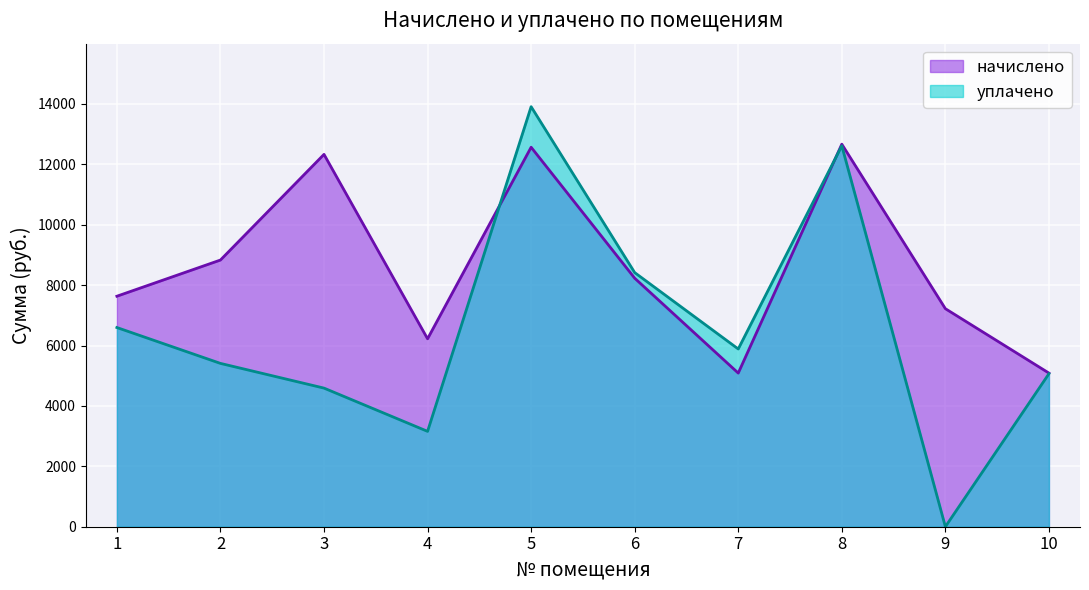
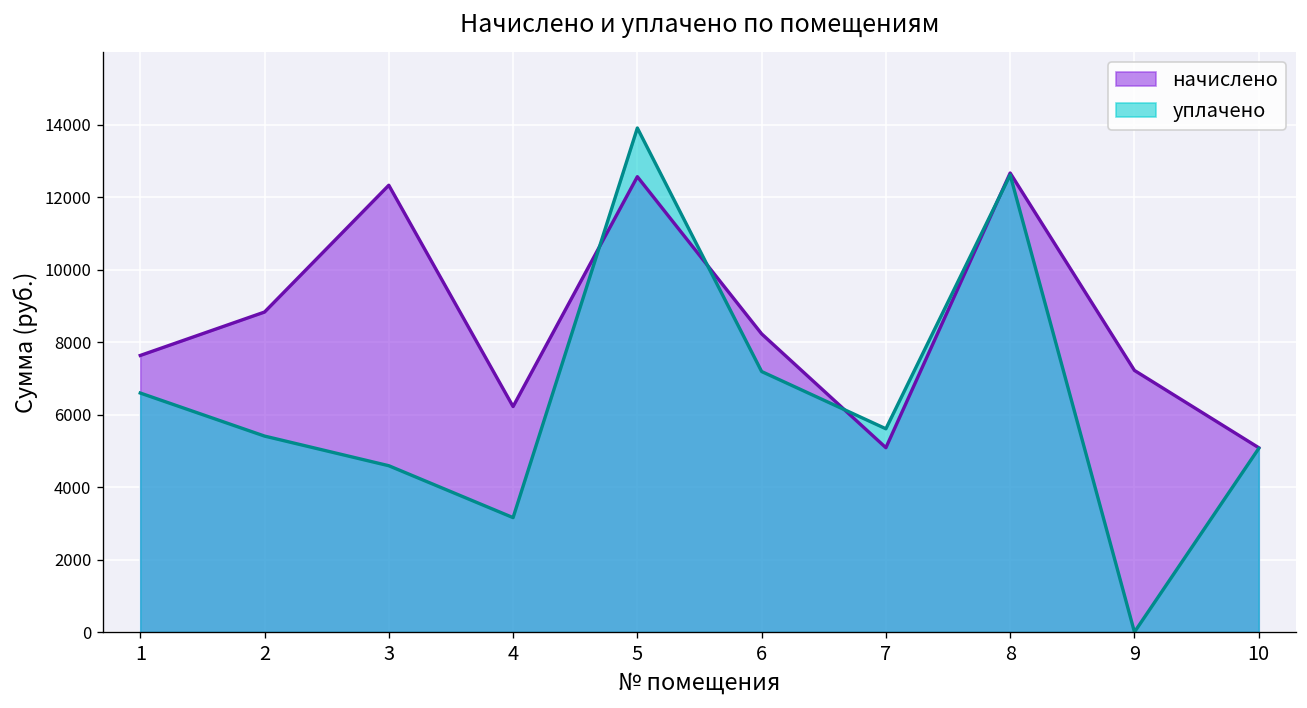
уплачено, 6: 8400 -> 7200
уплачено, 7: 5900 -> 5600
